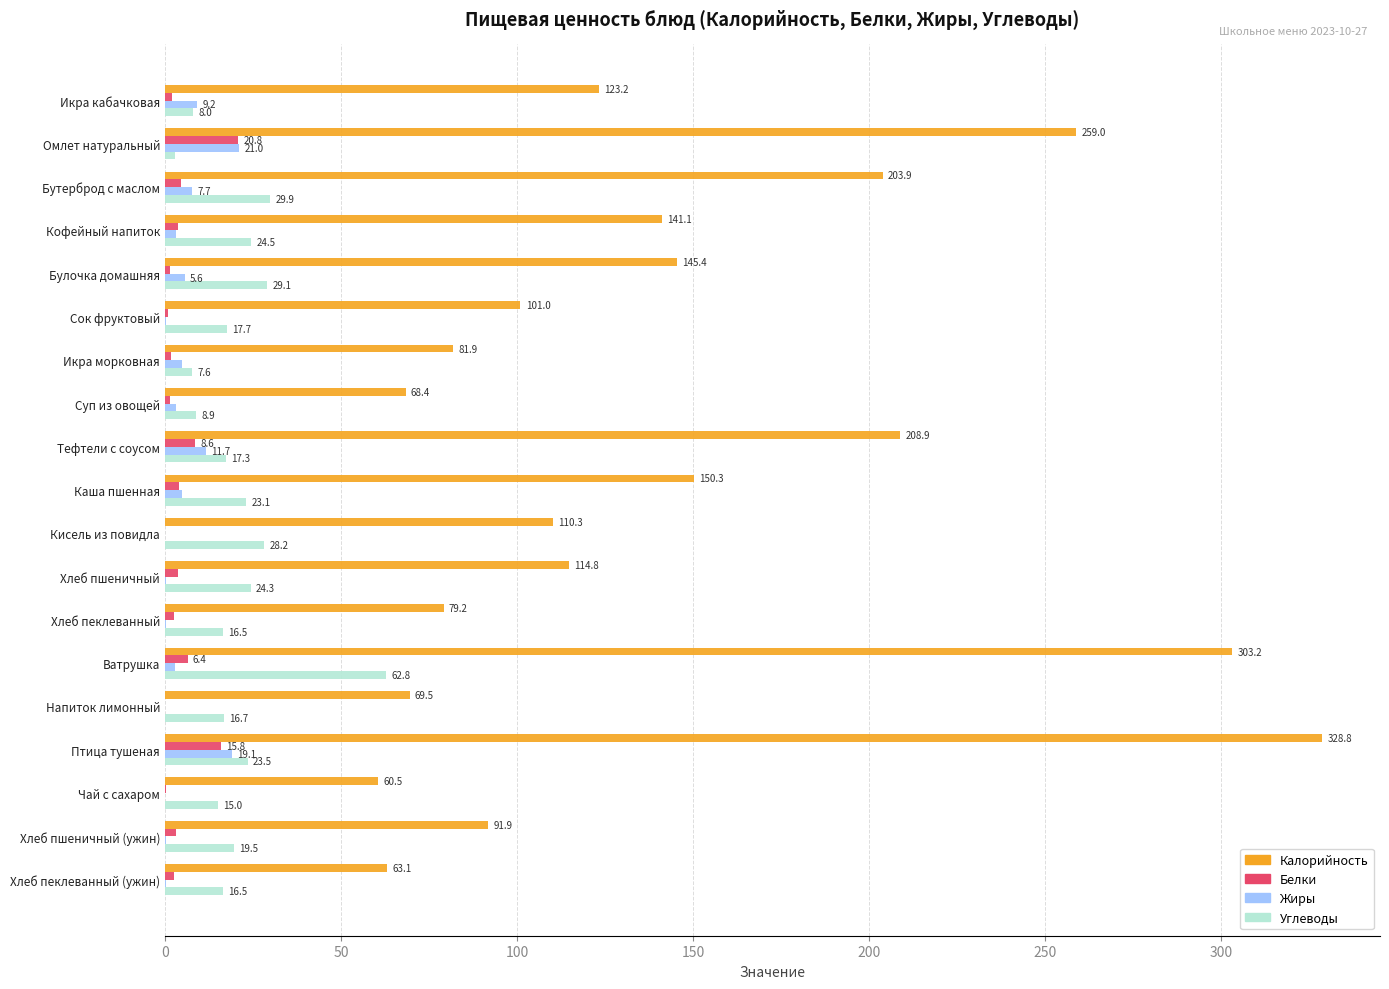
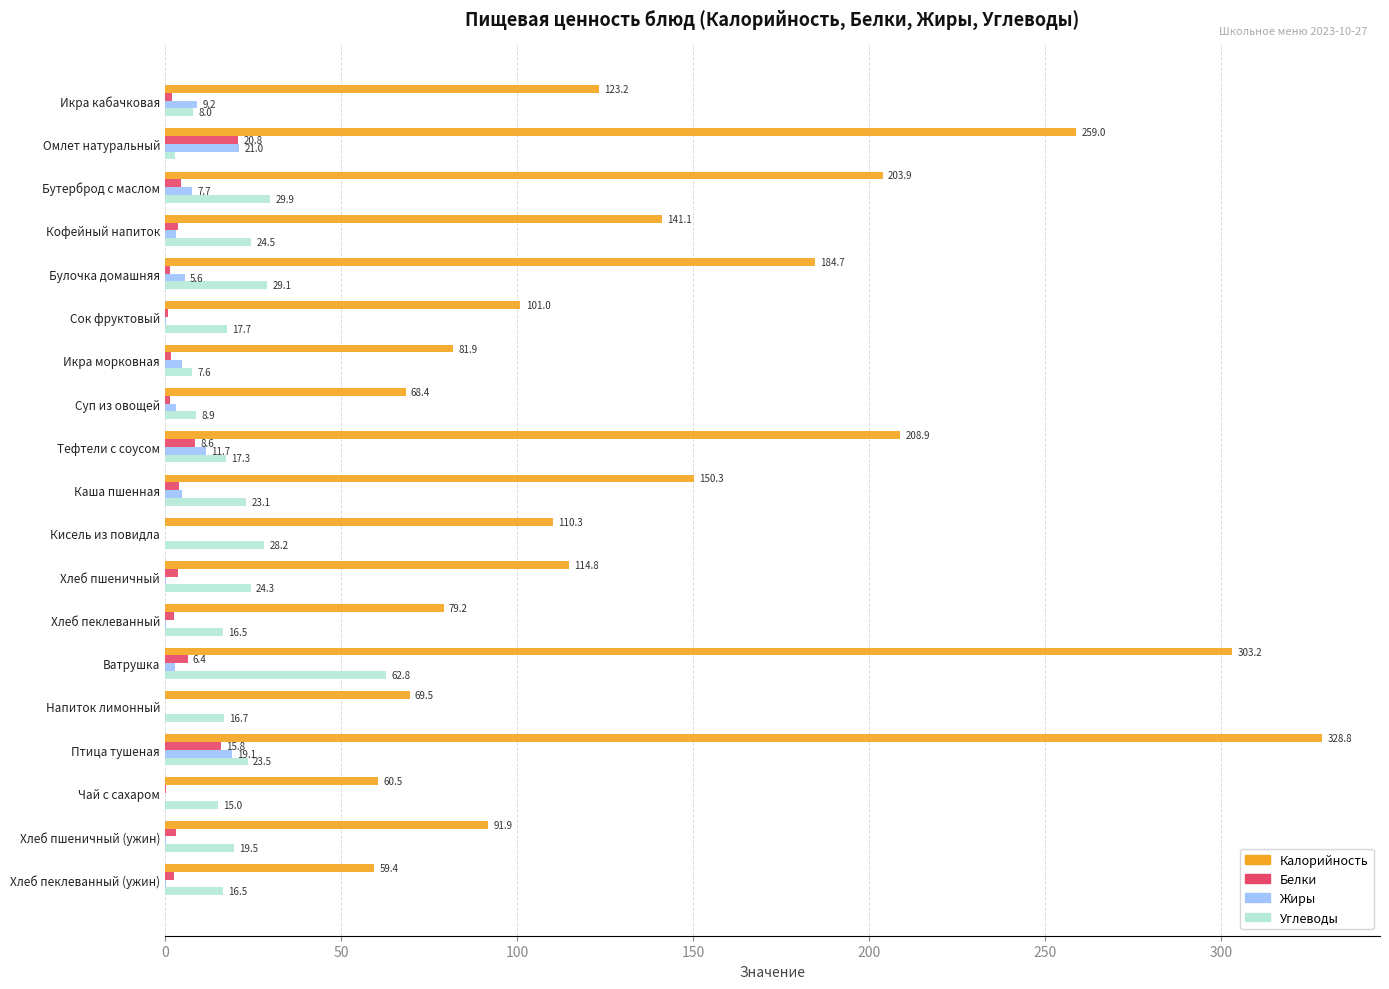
Калорийность, Булочка домашняя: 145.4 -> 184.7
Калорийность, Хлеб пеклеванный (ужин): 63.1 -> 59.4
